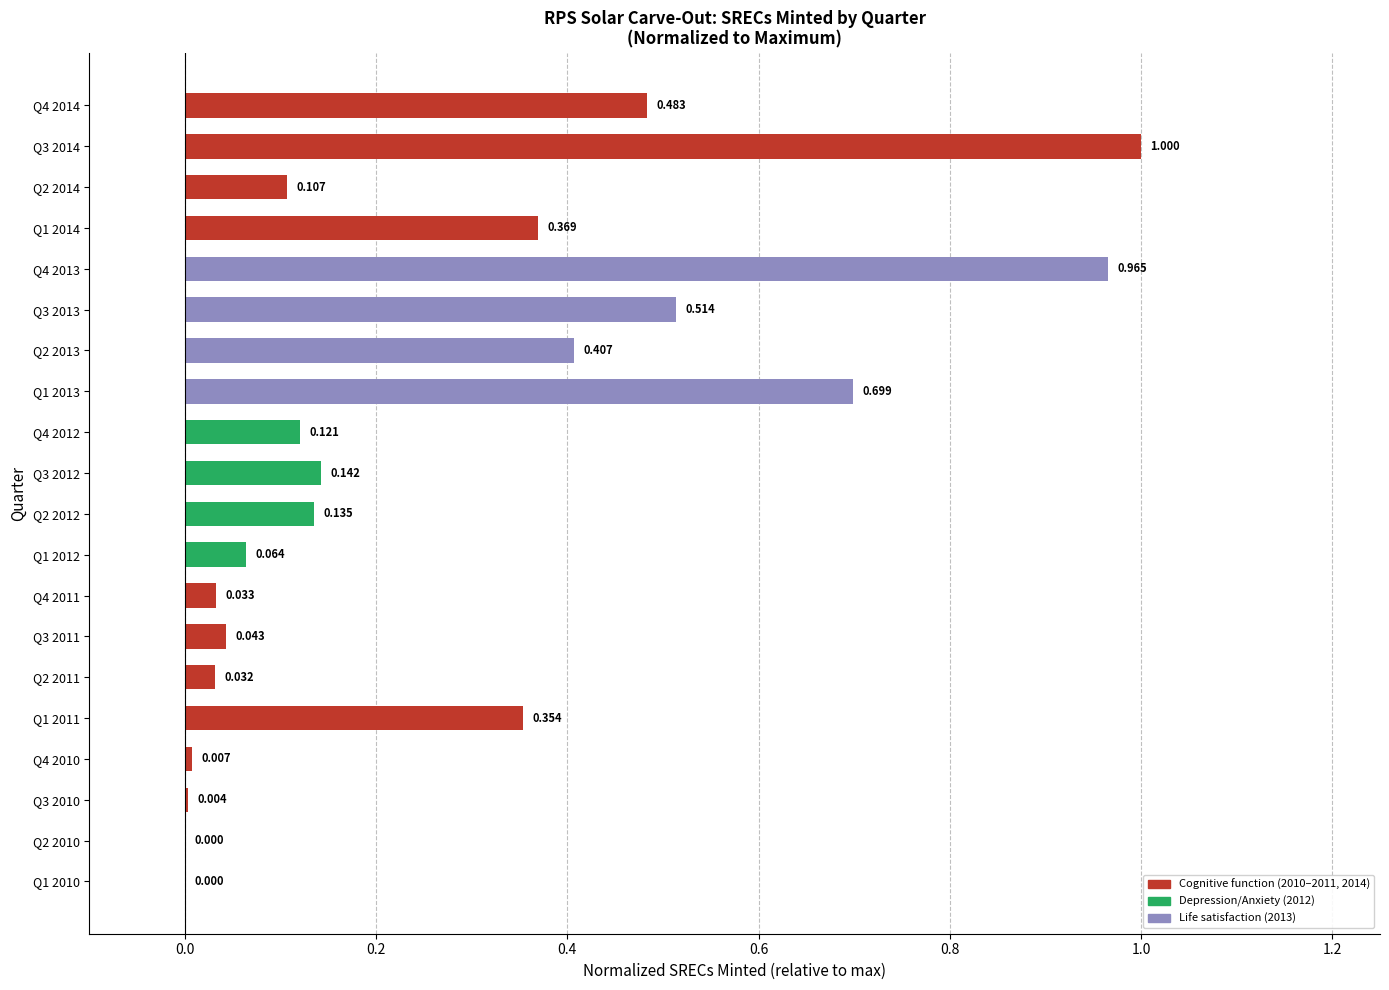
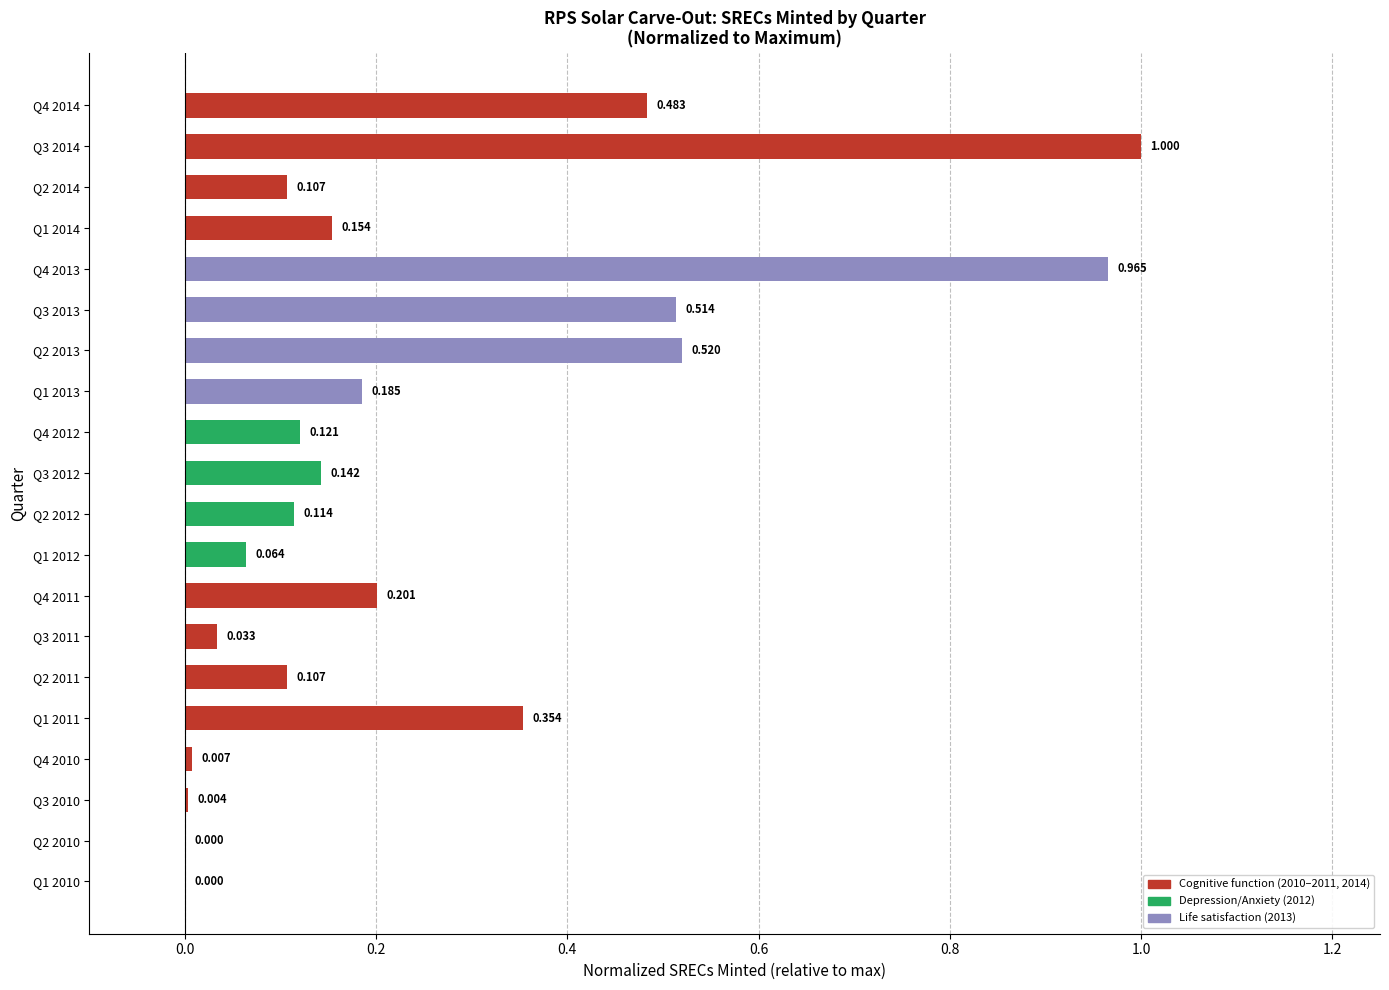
Q1 2014: 0.369 -> 0.154
Q2 2013: 0.407 -> 0.520
Q1 2013: 0.699 -> 0.185
Q2 2012: 0.135 -> 0.114
Q4 2011: 0.033 -> 0.201
Q3 2011: 0.043 -> 0.033
Q2 2011: 0.032 -> 0.107
